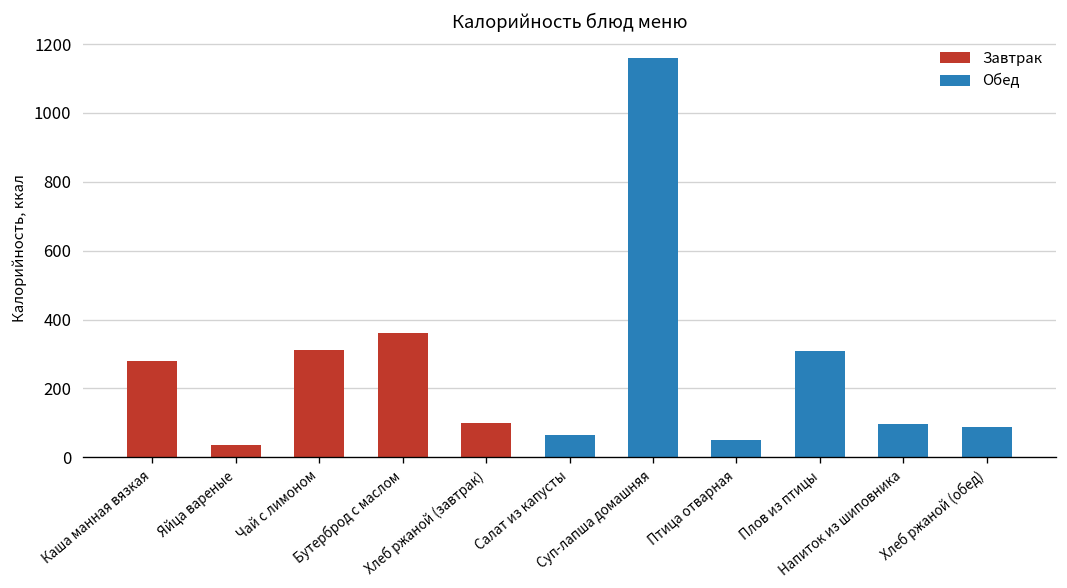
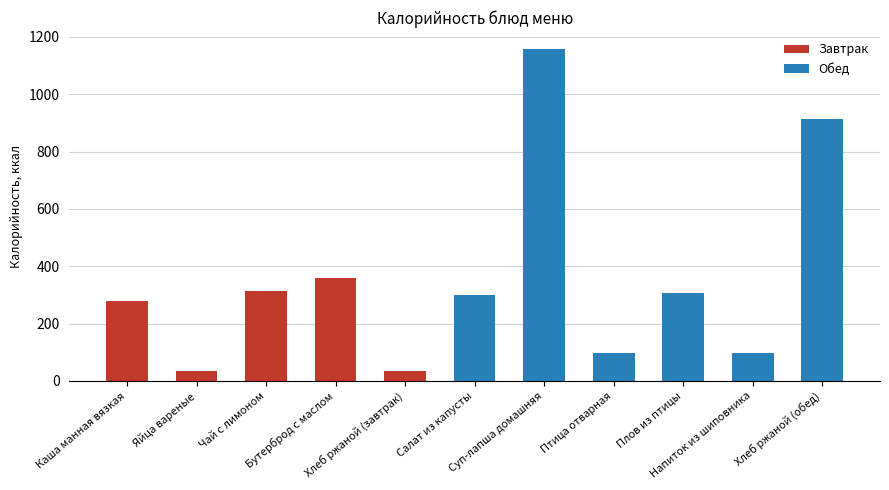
Завтрак, Хлеб ржаной (завтрак): 100 -> 30
Обед, Салат из капусты: 70 -> 300
Обед, Птица отварная: 50 -> 100
Обед, Хлеб ржаной (обед): 90 -> 910
